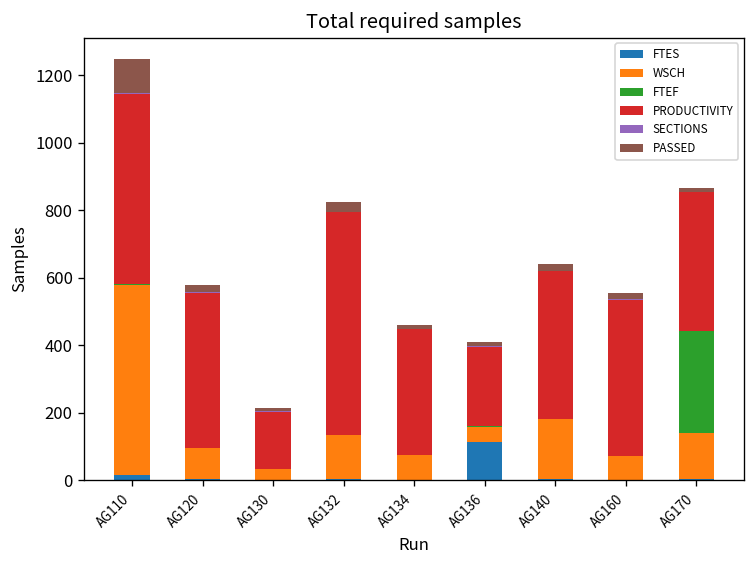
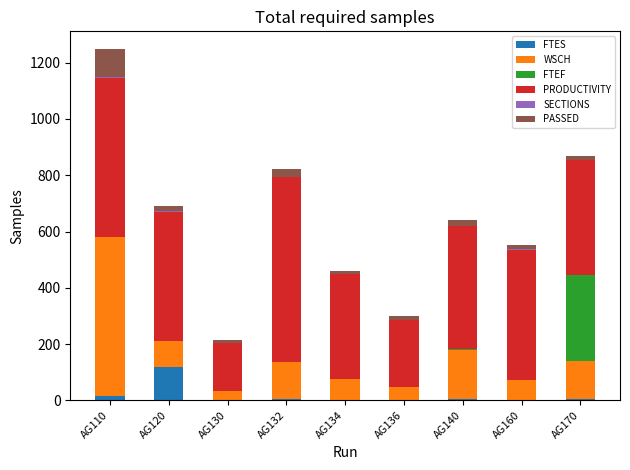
FTES, AG120: 0 -> 120
FTES, AG136: 110 -> 0
